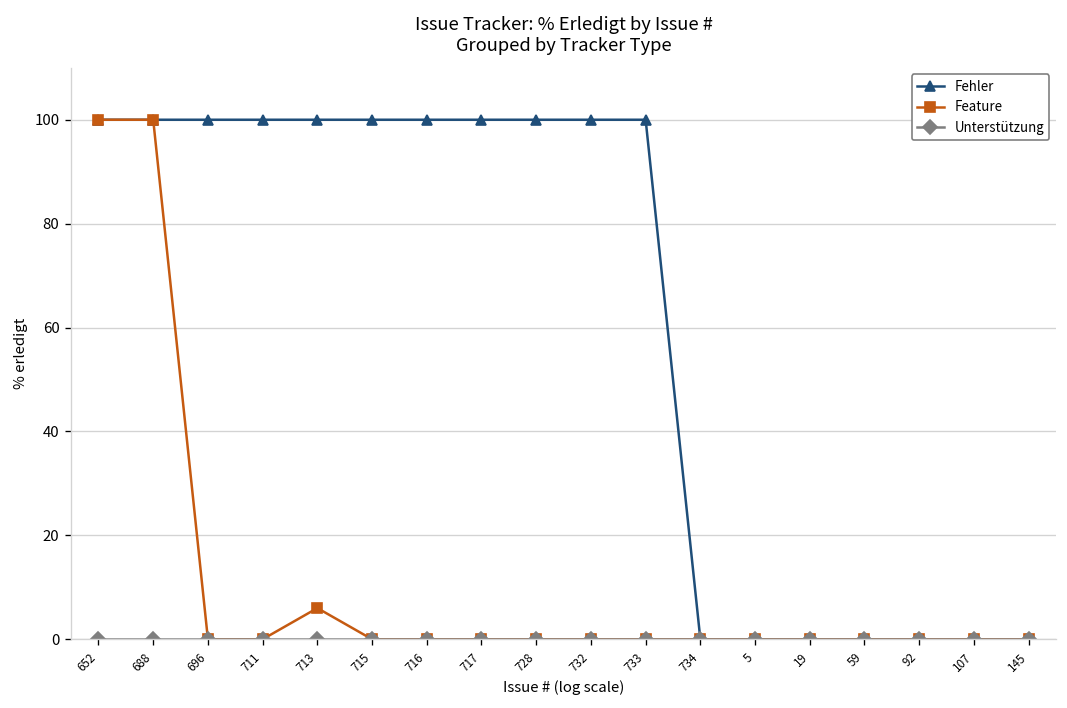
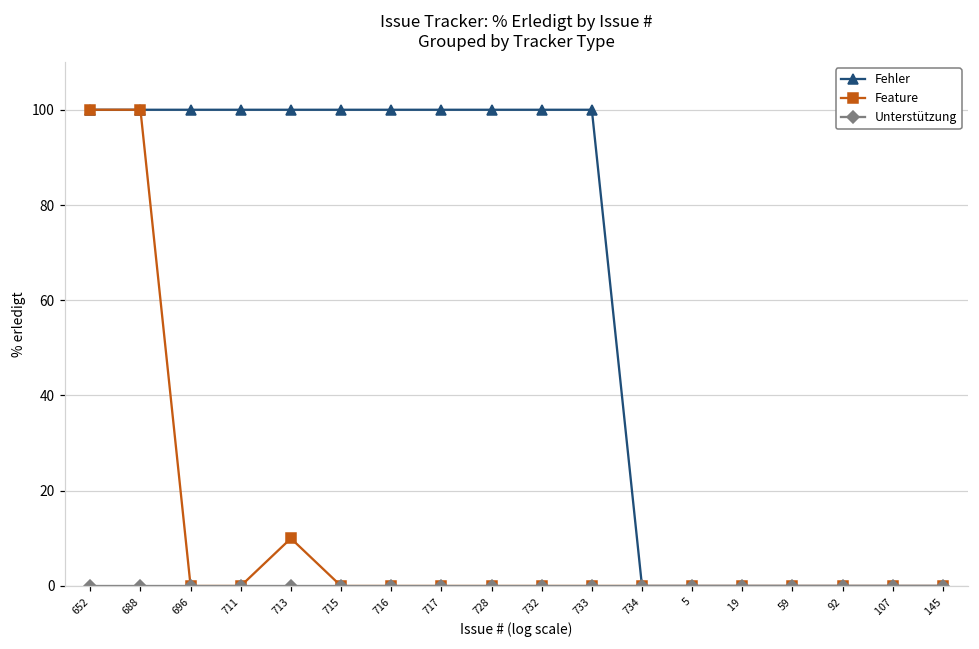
Feature, 713: 6 -> 10
